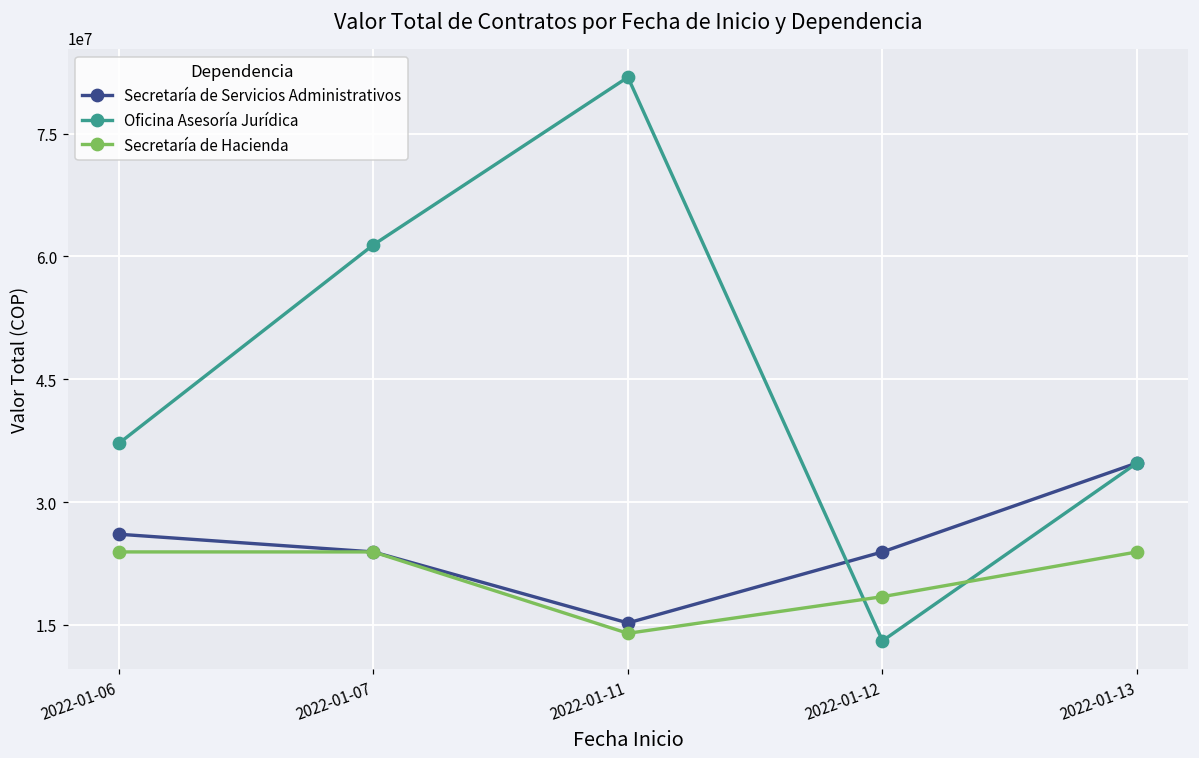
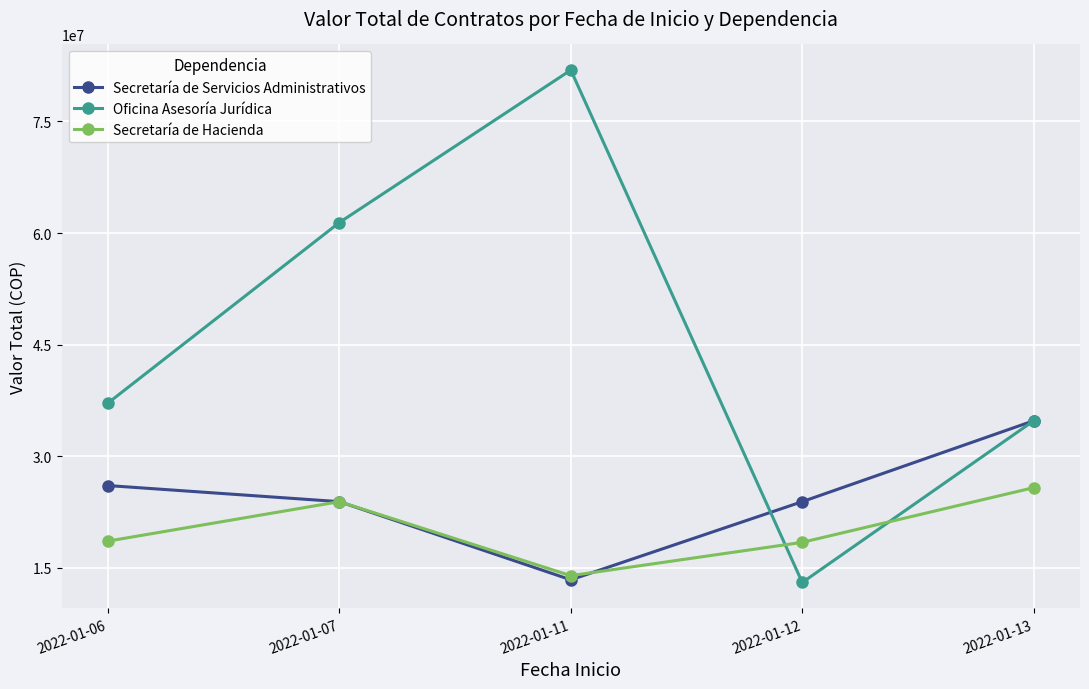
Secretaría de Hacienda, 2022-01-06: 24000000 -> 19000000
Secretaría de Servicios Administrativos, 2022-01-11: 15000000 -> 13000000
Secretaría de Hacienda, 2022-01-13: 24000000 -> 26000000
